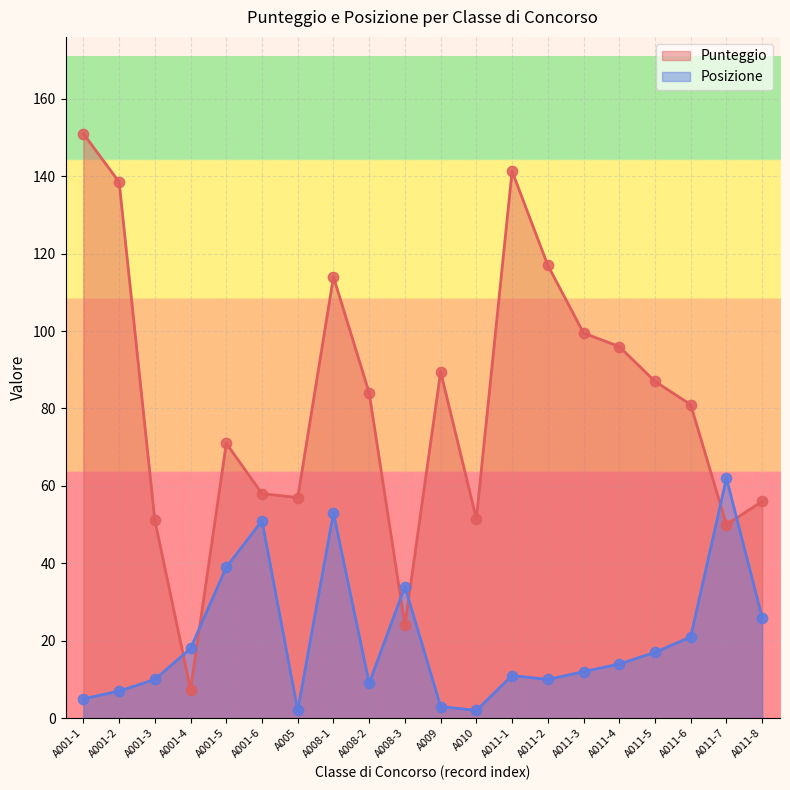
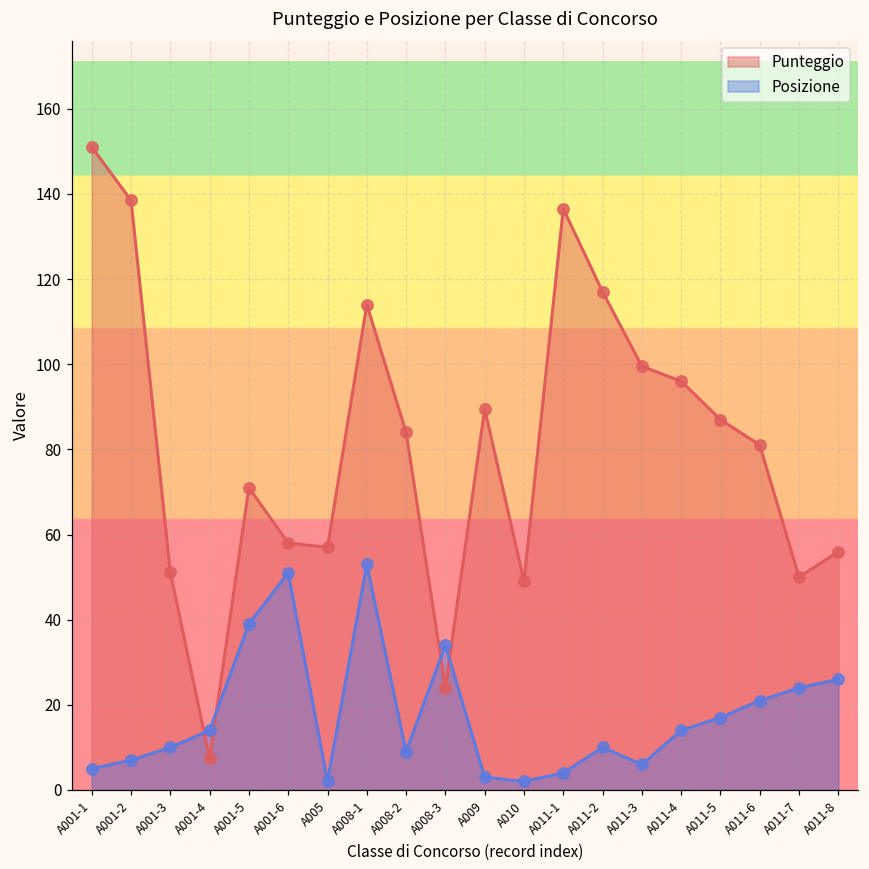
Posizione, A001-4: 18 -> 14
Punteggio, A010: 52 -> 49
Punteggio, A011-1: 141 -> 137
Posizione, A011-1: 11 -> 4
Posizione, A011-3: 12 -> 6
Posizione, A011-7: 62 -> 24
